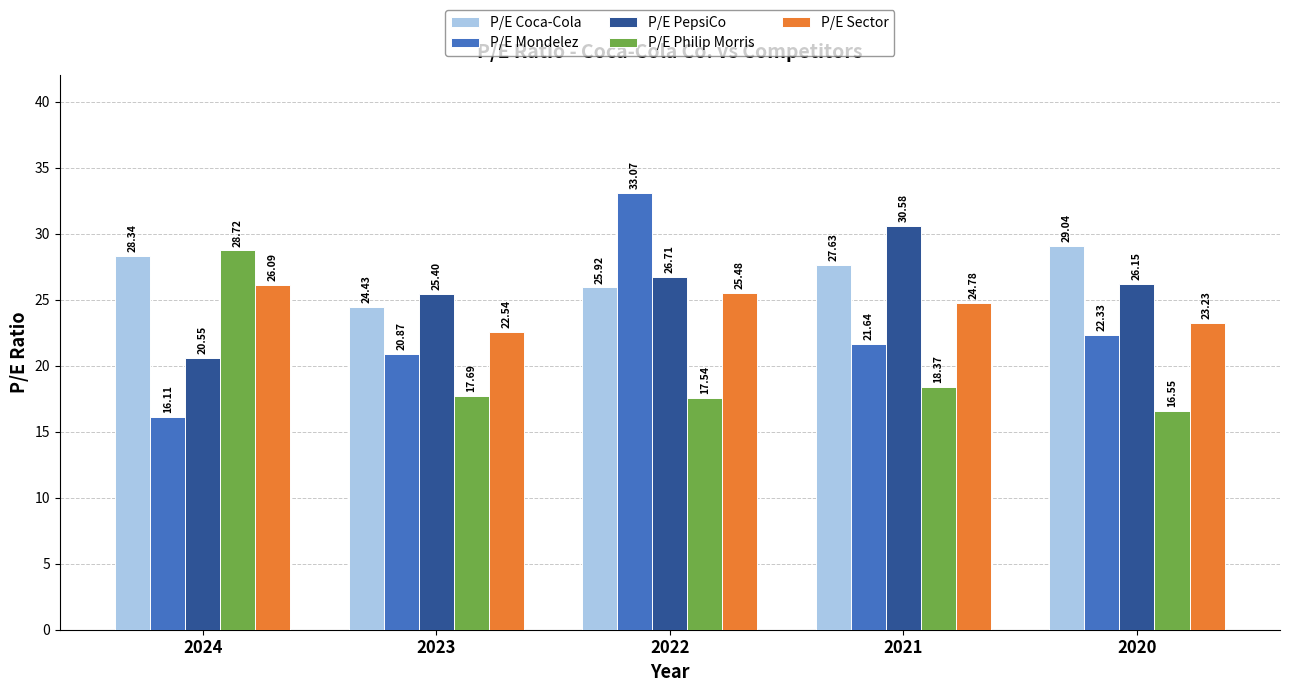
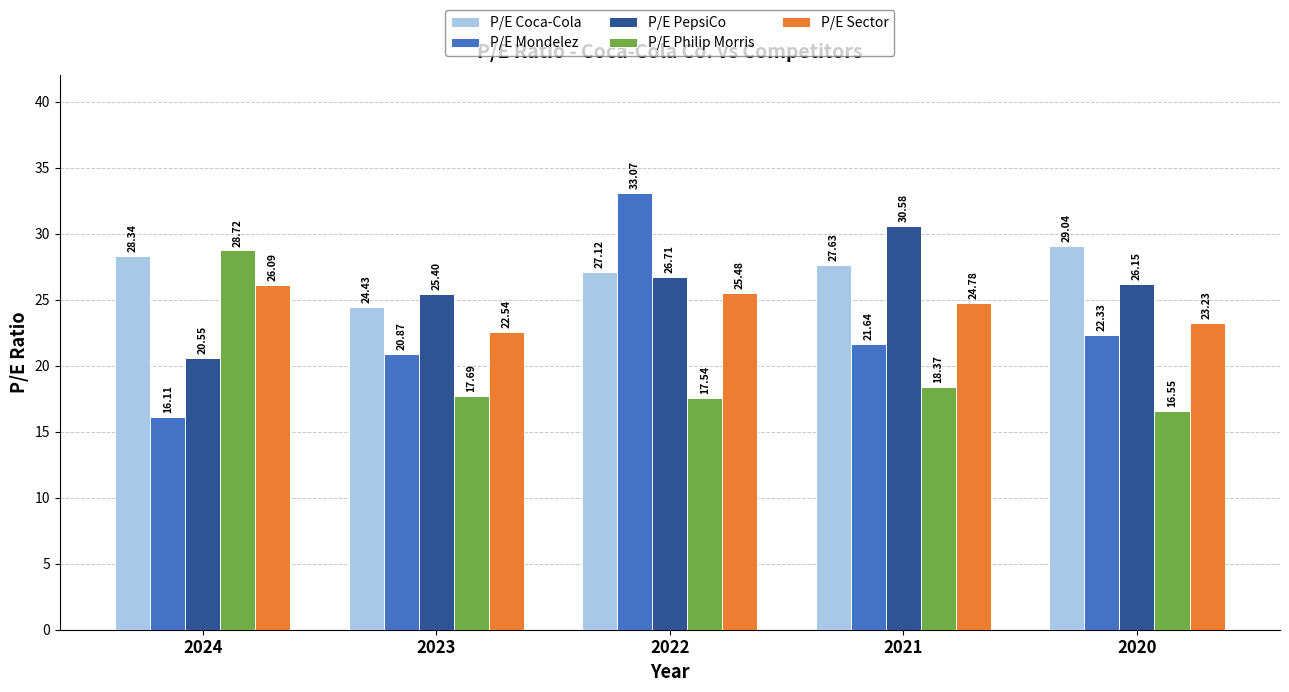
P/E Coca-Cola, 2022: 25.92 -> 27.12
